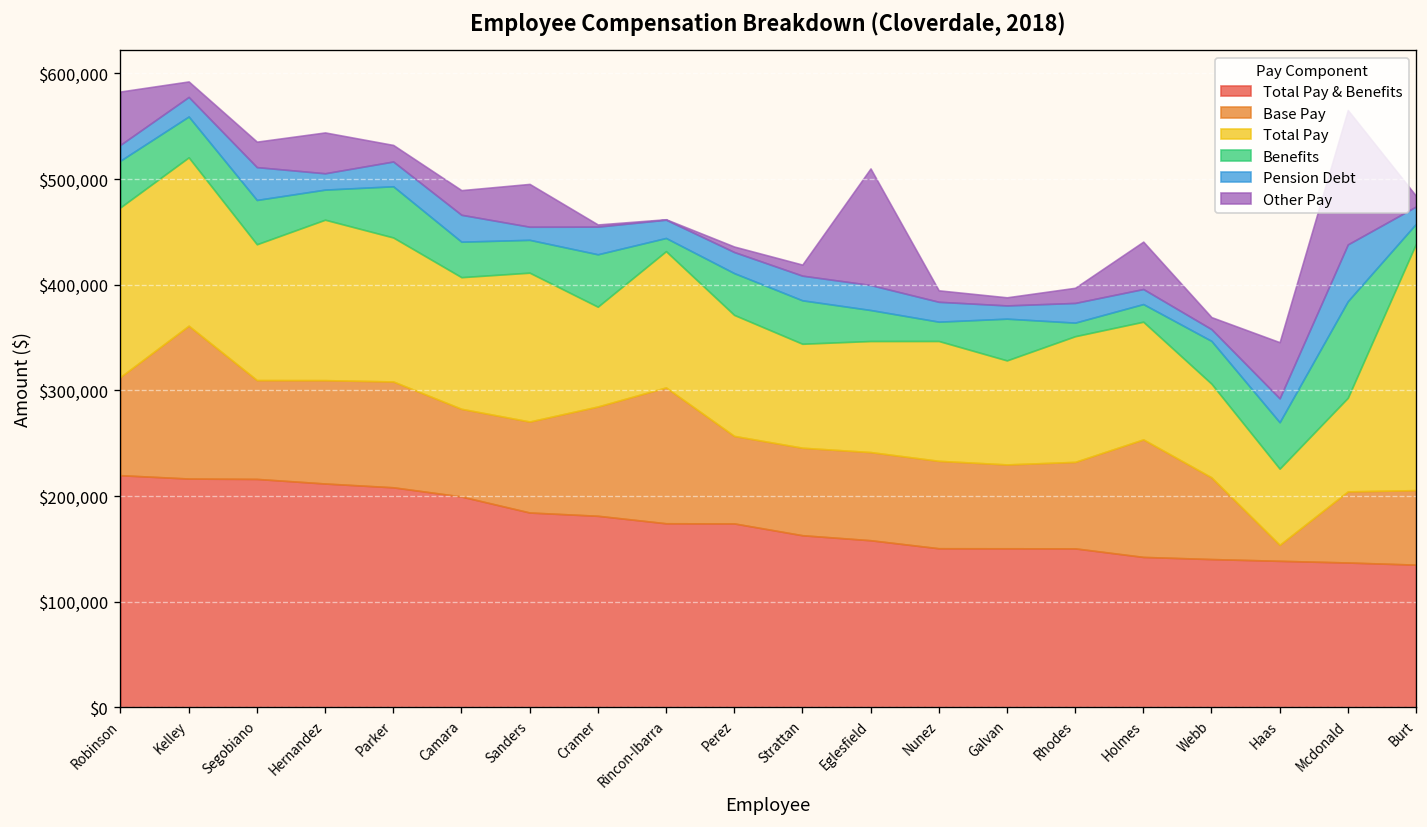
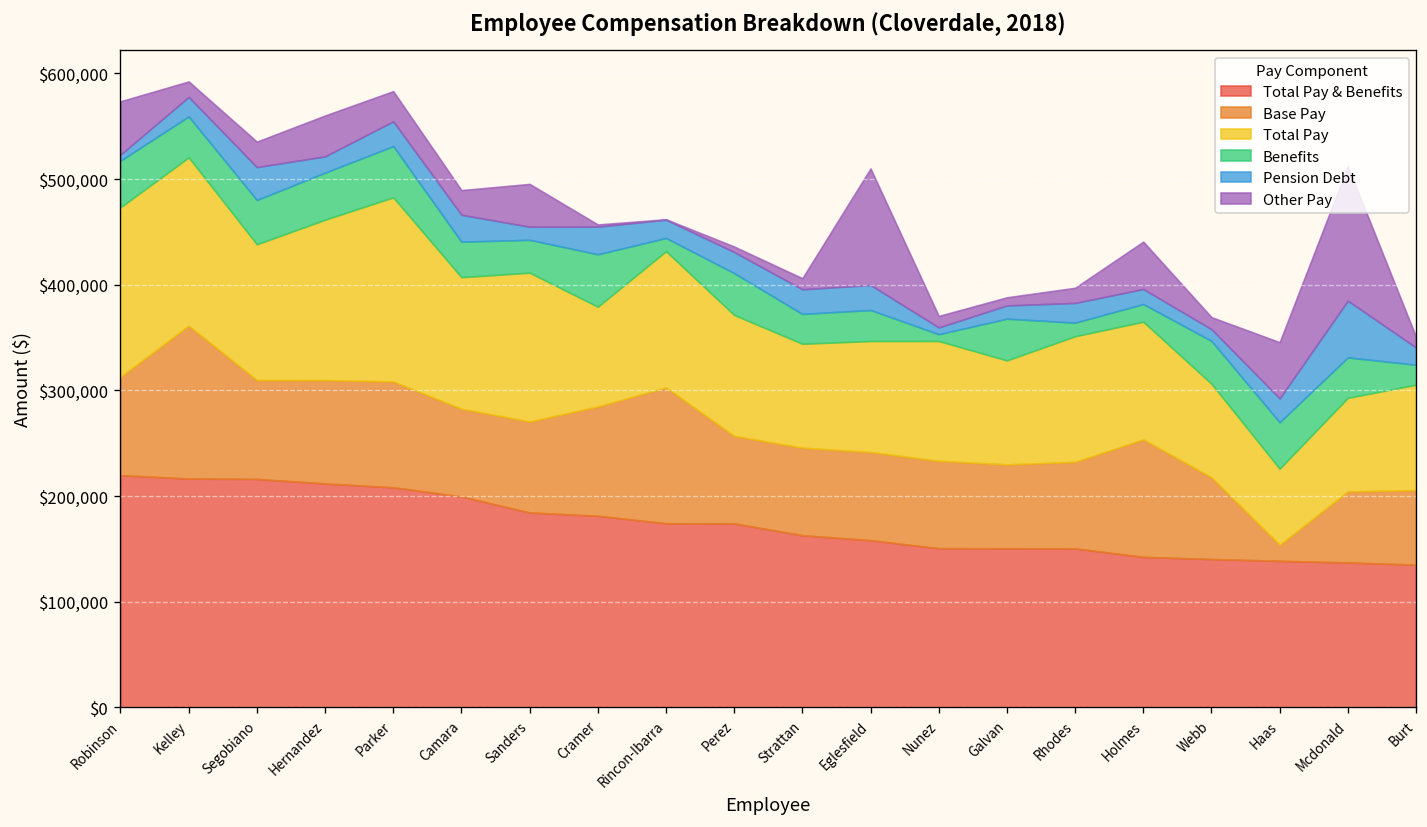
Pension Debt, Robinson: $15,000 -> $6,000
Benefits, Hernandez: $30,000 -> $40,000
Total Pay, Parker: $140,000 -> $170,000
Other Pay, Parker: $20,000 -> $30,000
Benefits, Strattan: $40,000 -> $30,000
Benefits, Nunez: $20,000 -> $10,000
Pension Debt, Nunez: $20,000 -> $10,000
Benefits, Mcdonald: $90,000 -> $40,000
Total Pay, Burt: $230,000 -> $100,000
